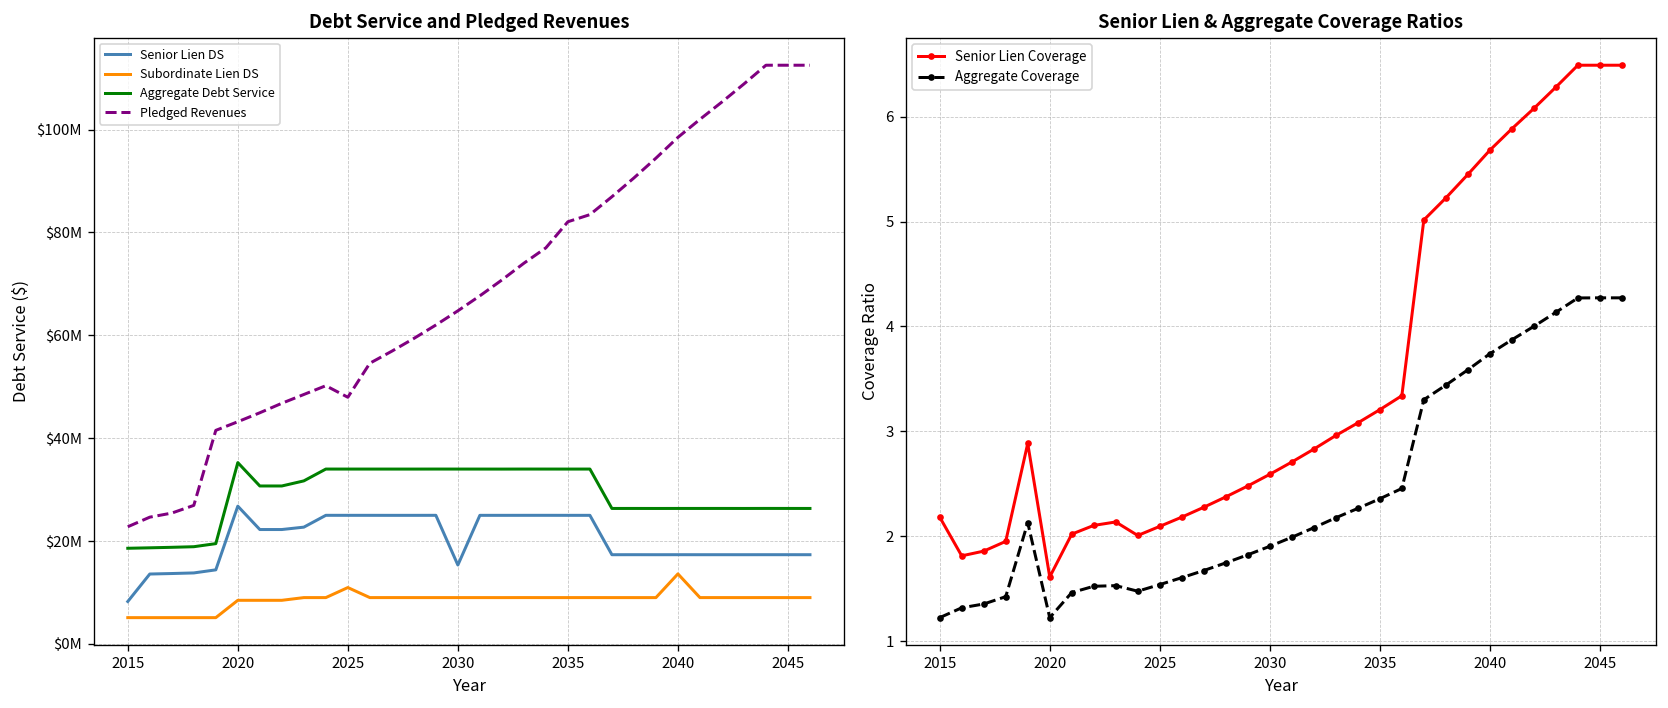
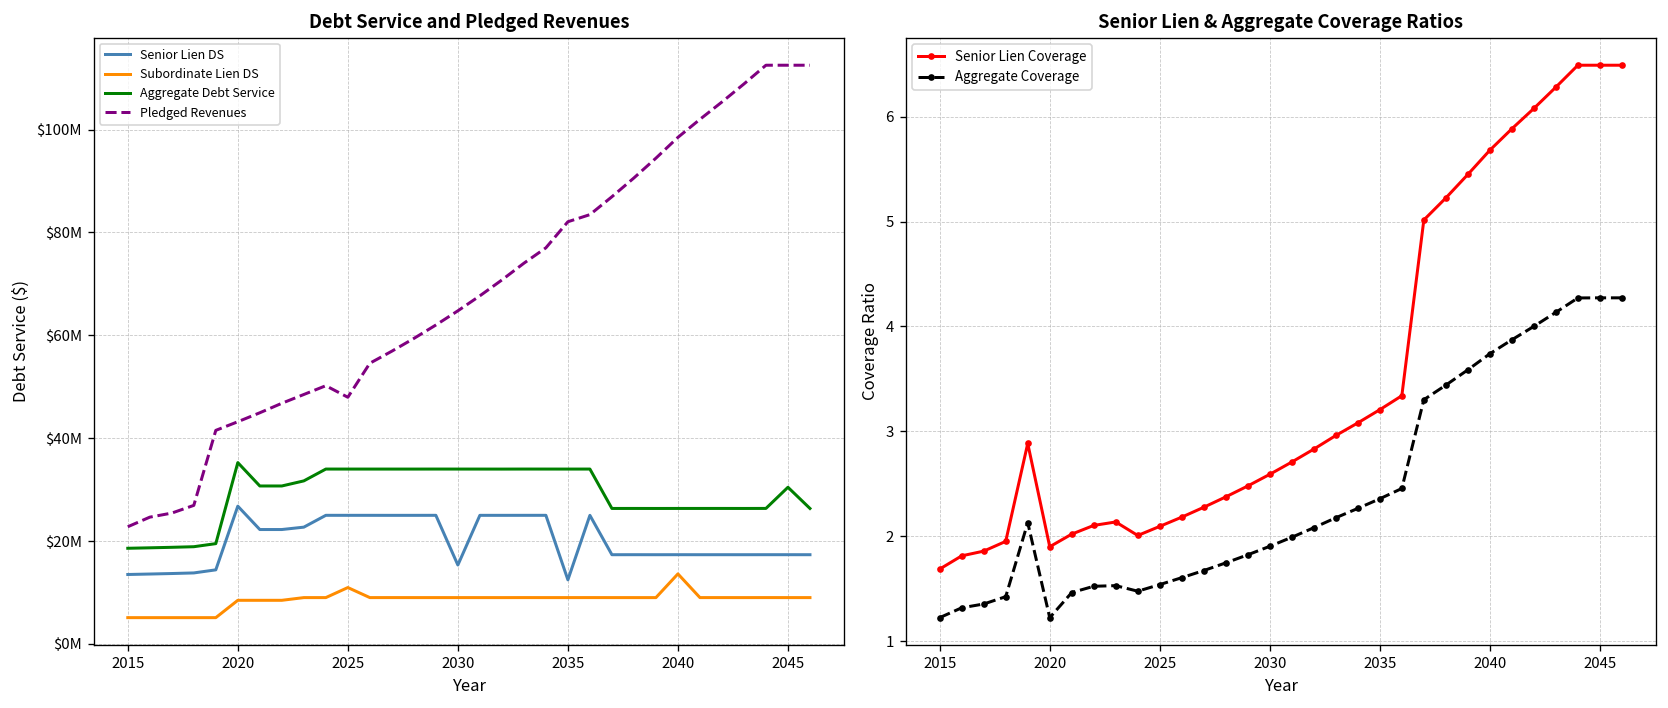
Debt Service and Pledged Revenues, Senior Lien DS, 2015: $8000000 -> $13000000
Debt Service and Pledged Revenues, Senior Lien DS, 2035: $25000000 -> $12000000
Debt Service and Pledged Revenues, Aggregate Debt Service, 2045: $26000000 -> $30000000
Senior Lien & Aggregate Coverage Ratios, Senior Lien Coverage, 2015: 2.2 -> 1.7
Senior Lien & Aggregate Coverage Ratios, Senior Lien Coverage, 2020: 1.6 -> 1.9
